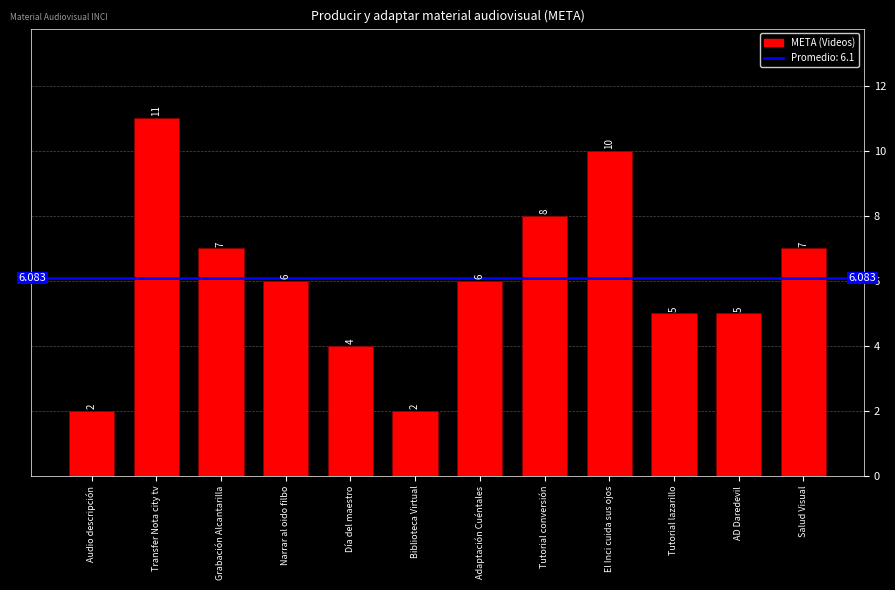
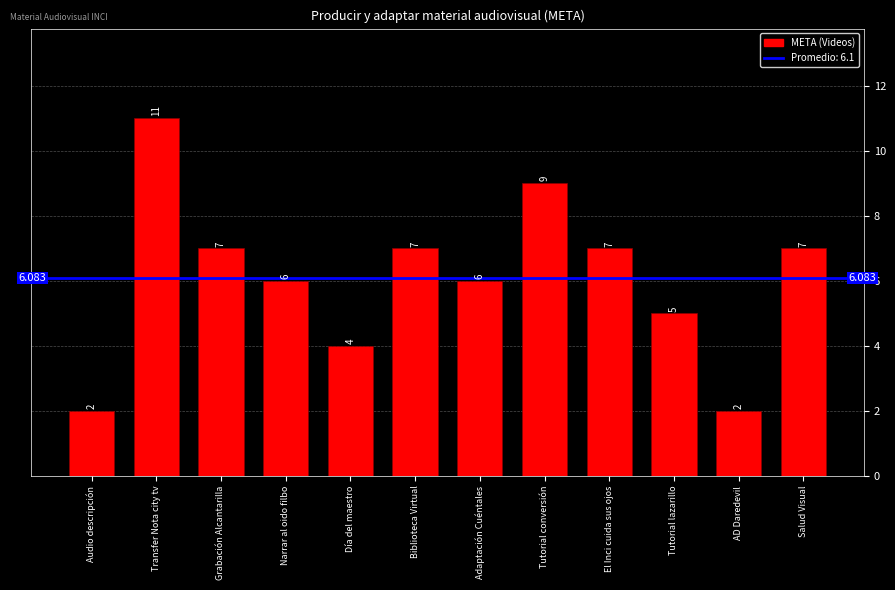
Biblioteca Virtual: 2 -> 7
Tutorial conversión: 8 -> 9
El Inci cuida sus ojos: 10 -> 7
AD Daredevil: 5 -> 2
